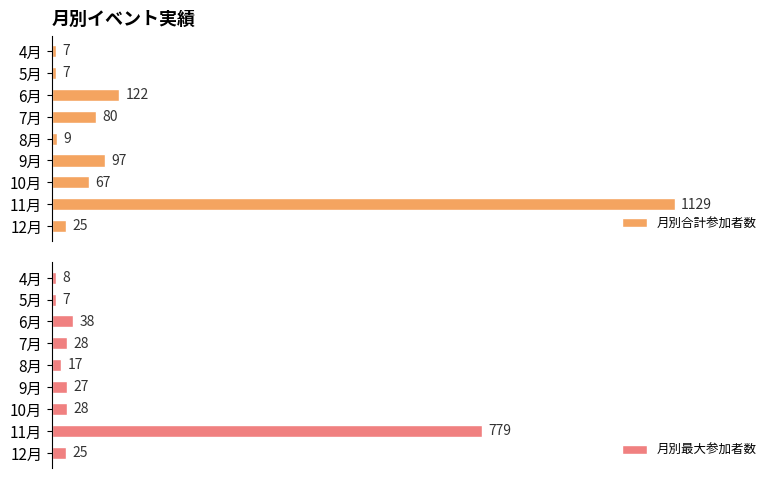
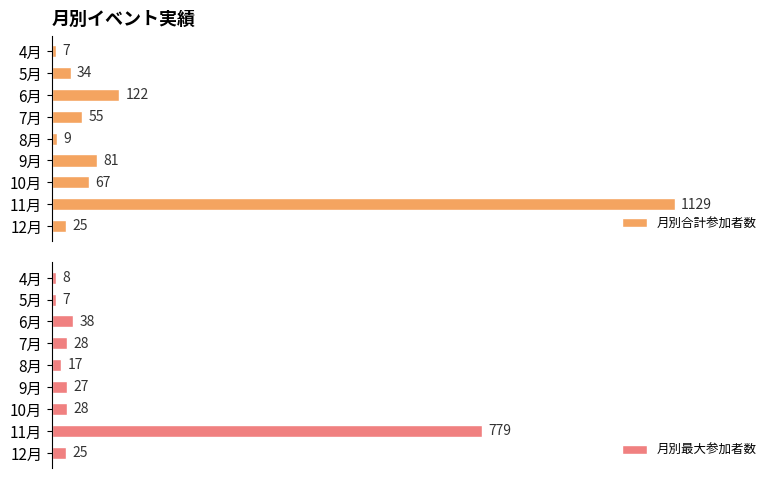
月別イベント実績, 5月: 7 -> 34
月別イベント実績, 7月: 80 -> 55
月別イベント実績, 9月: 97 -> 81
